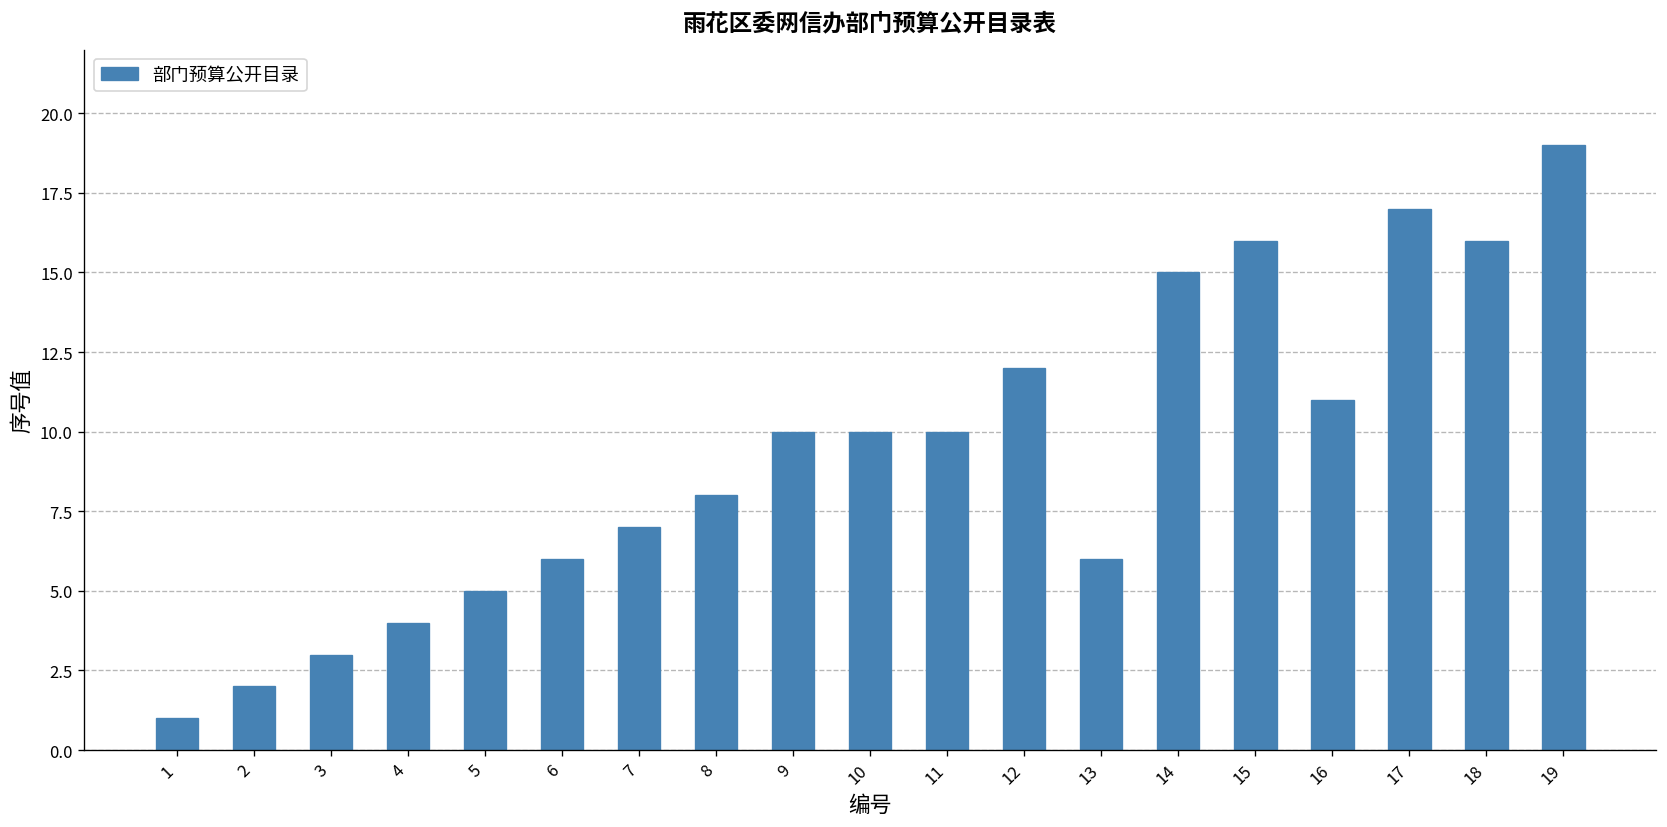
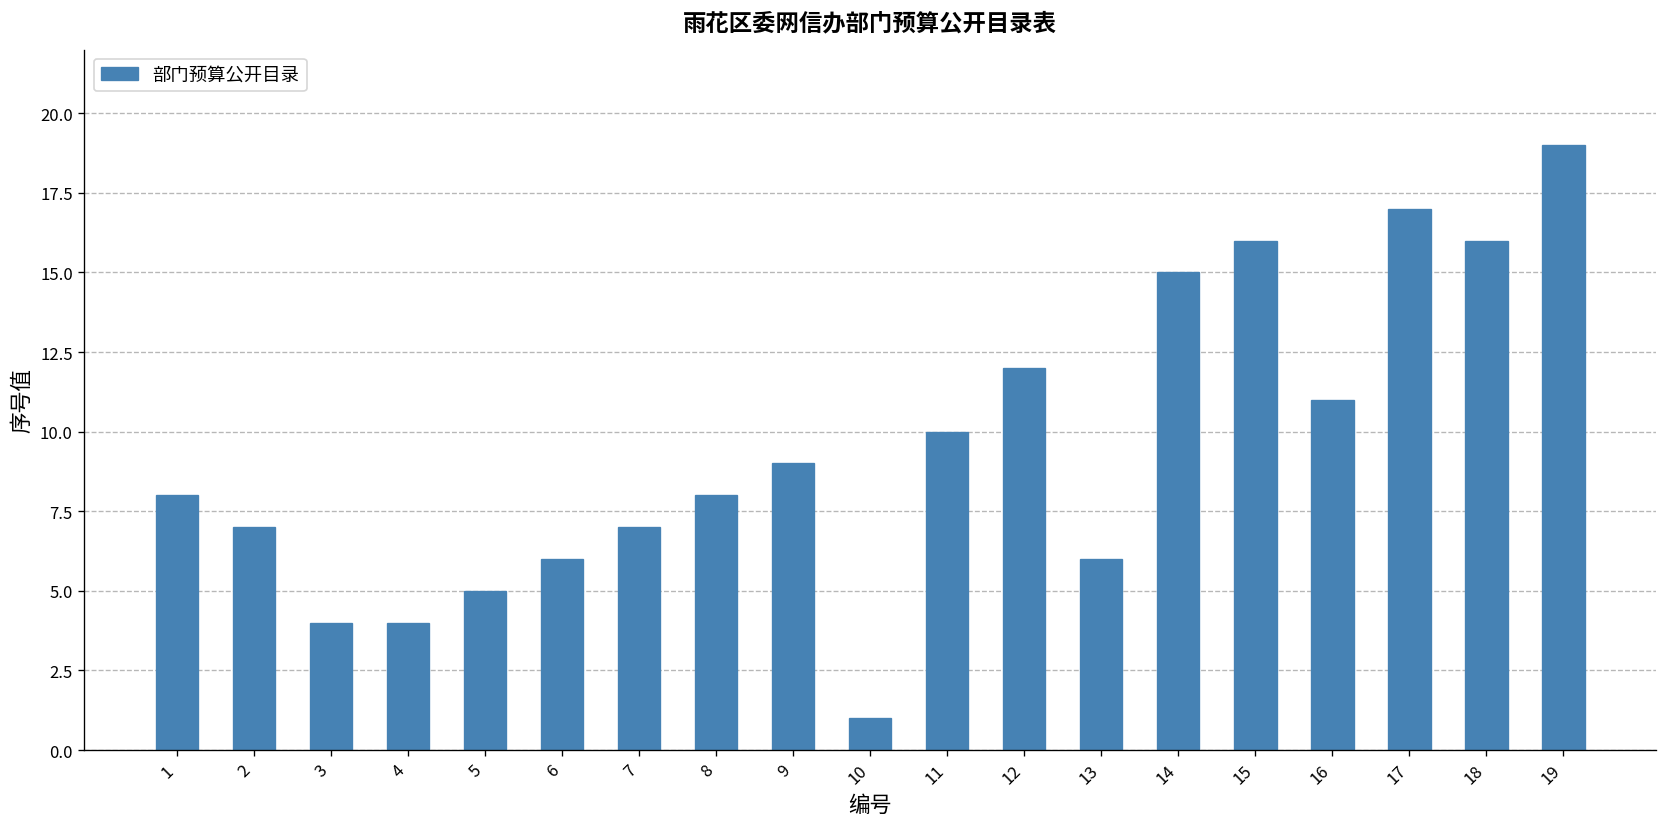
1: 1 -> 8
2: 2 -> 7
3: 3 -> 4
9: 10 -> 9
10: 10 -> 1
